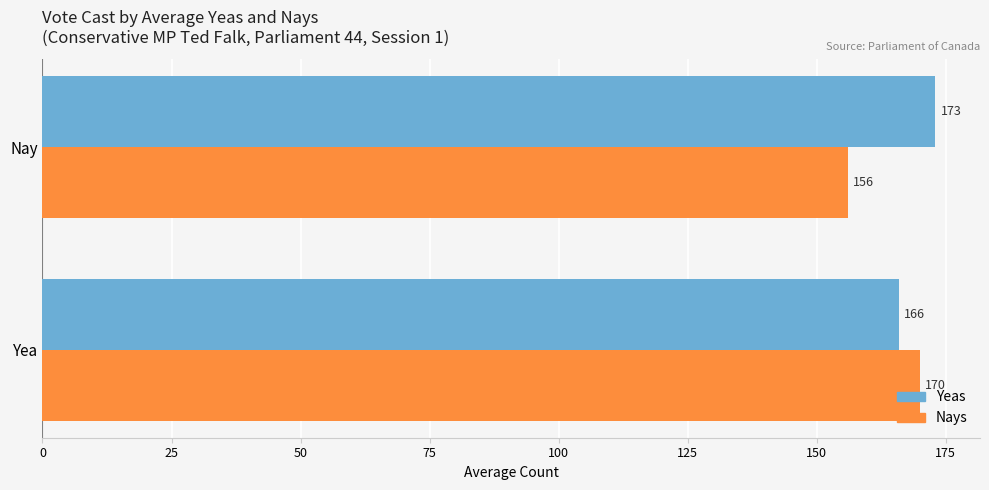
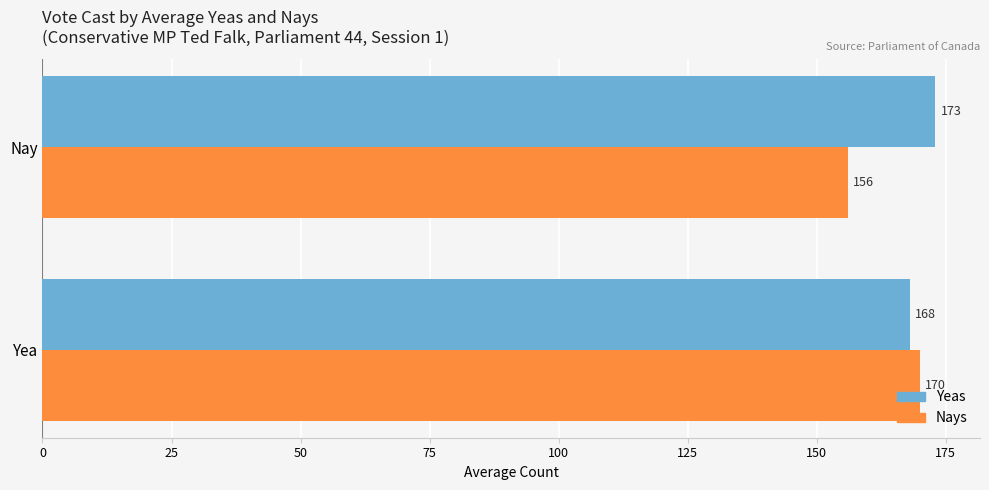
Yeas, Yea: 166 -> 168
